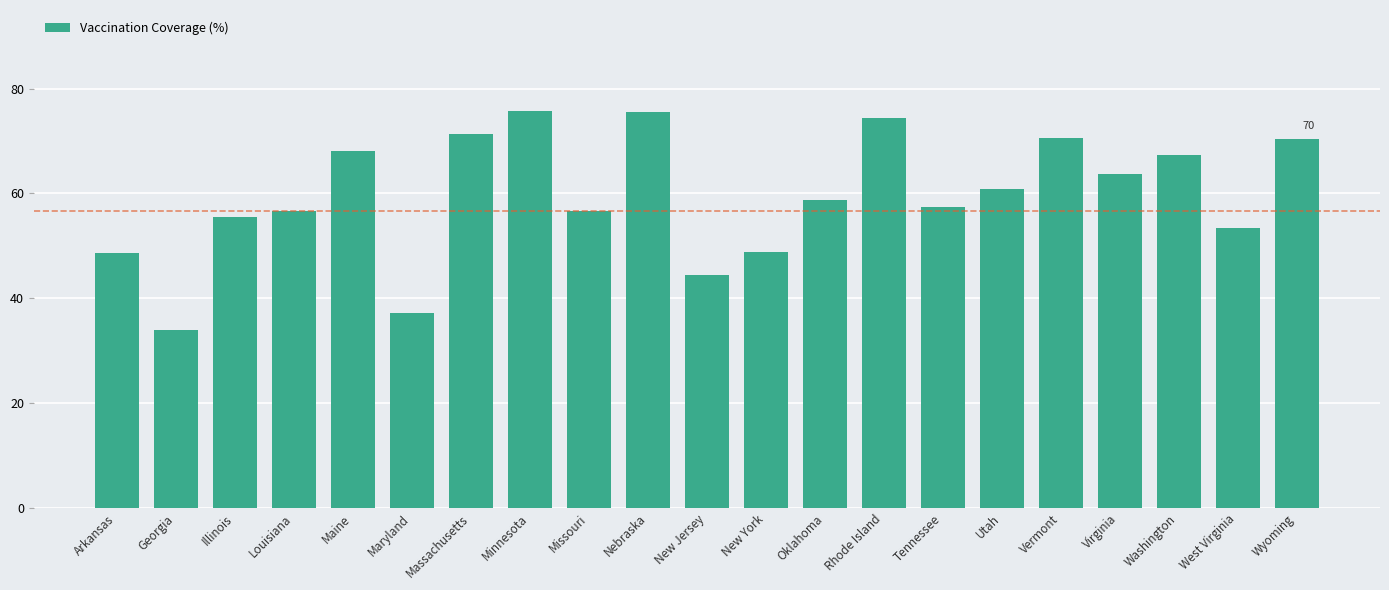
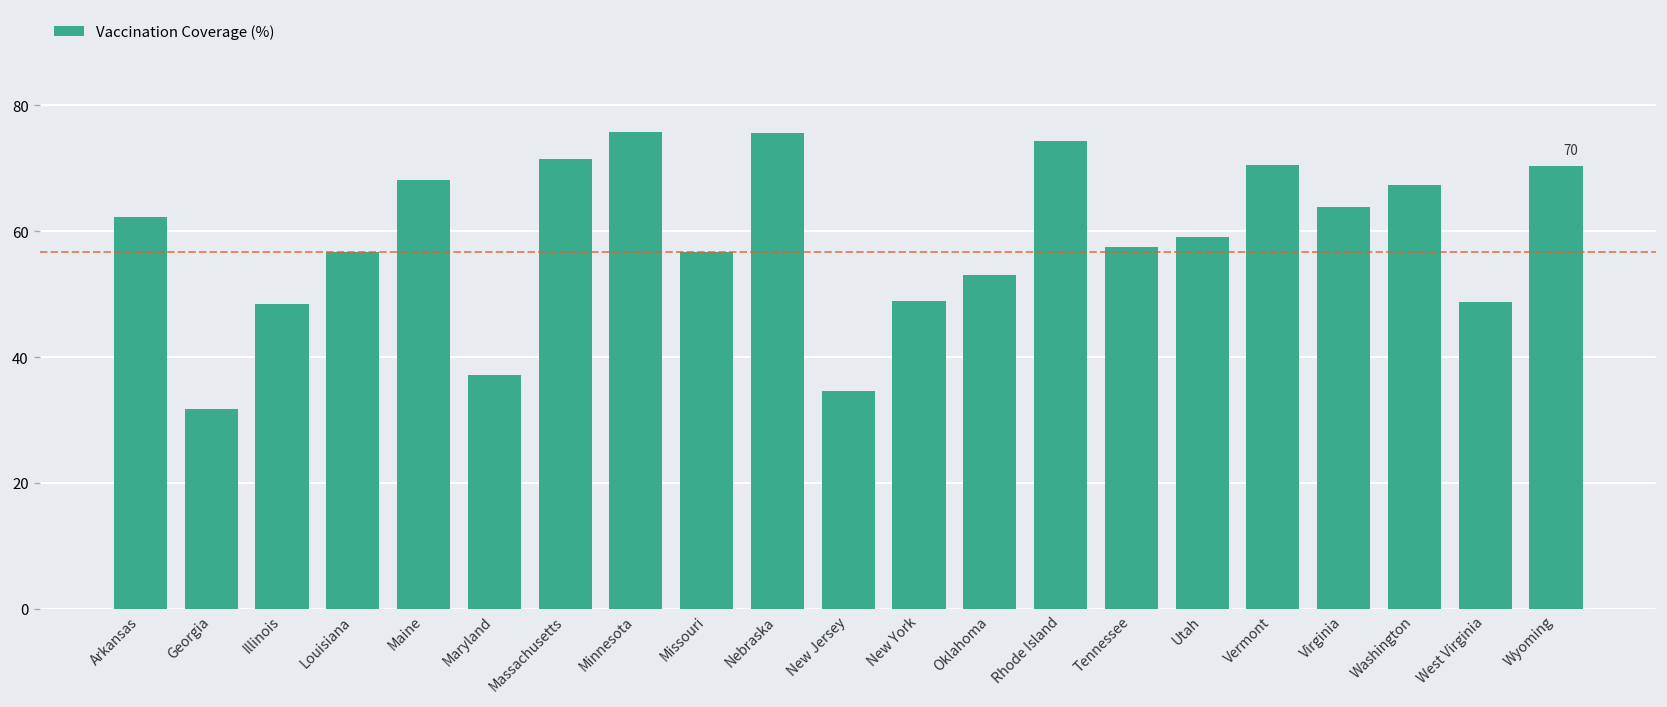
Arkansas: 49 -> 62
Georgia: 34 -> 32
Illinois: 56 -> 49
New Jersey: 45 -> 35
Oklahoma: 59 -> 53
Utah: 61 -> 59
West Virginia: 53 -> 49
